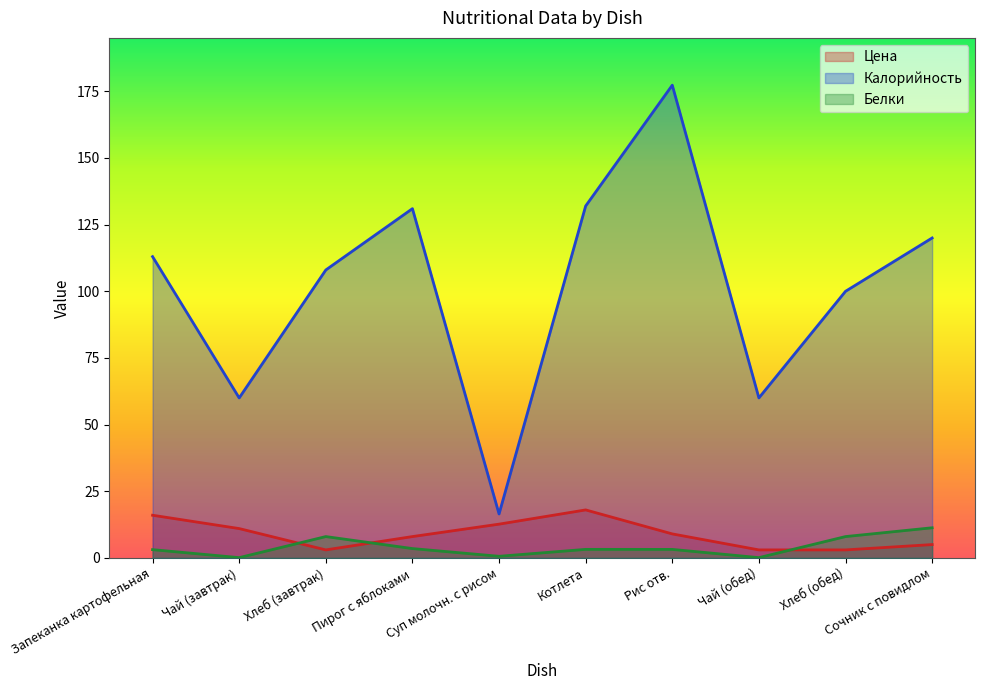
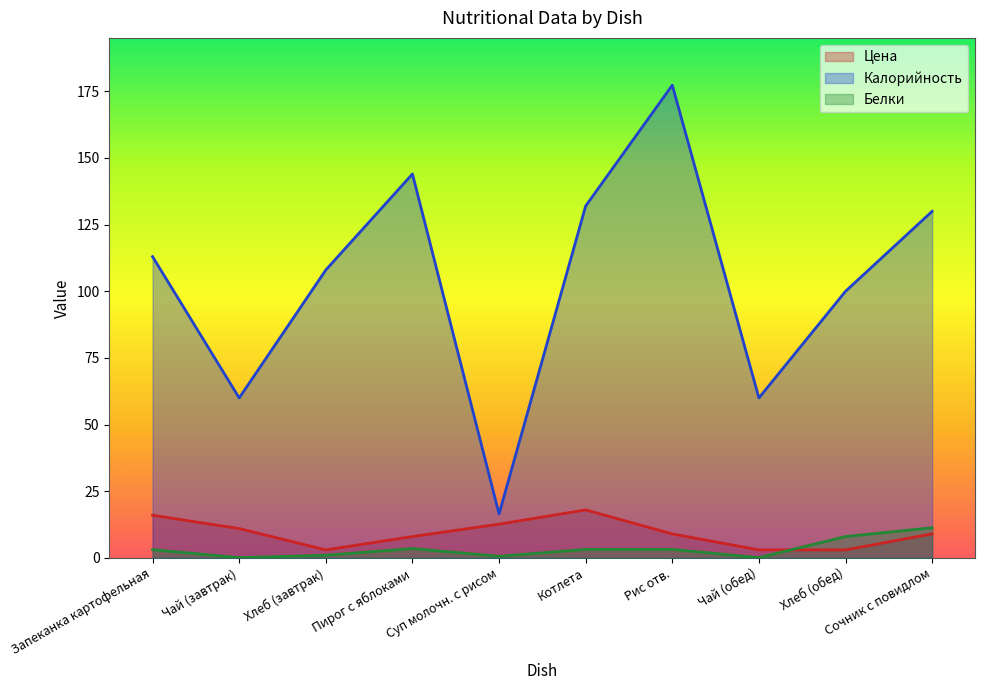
Белки, Хлеб (завтрак): 8 -> 1
Калорийность, Пирог с яблоками: 131 -> 144
Цена, Сочник с повидлом: 5 -> 9
Калорийность, Сочник с повидлом: 120 -> 130
